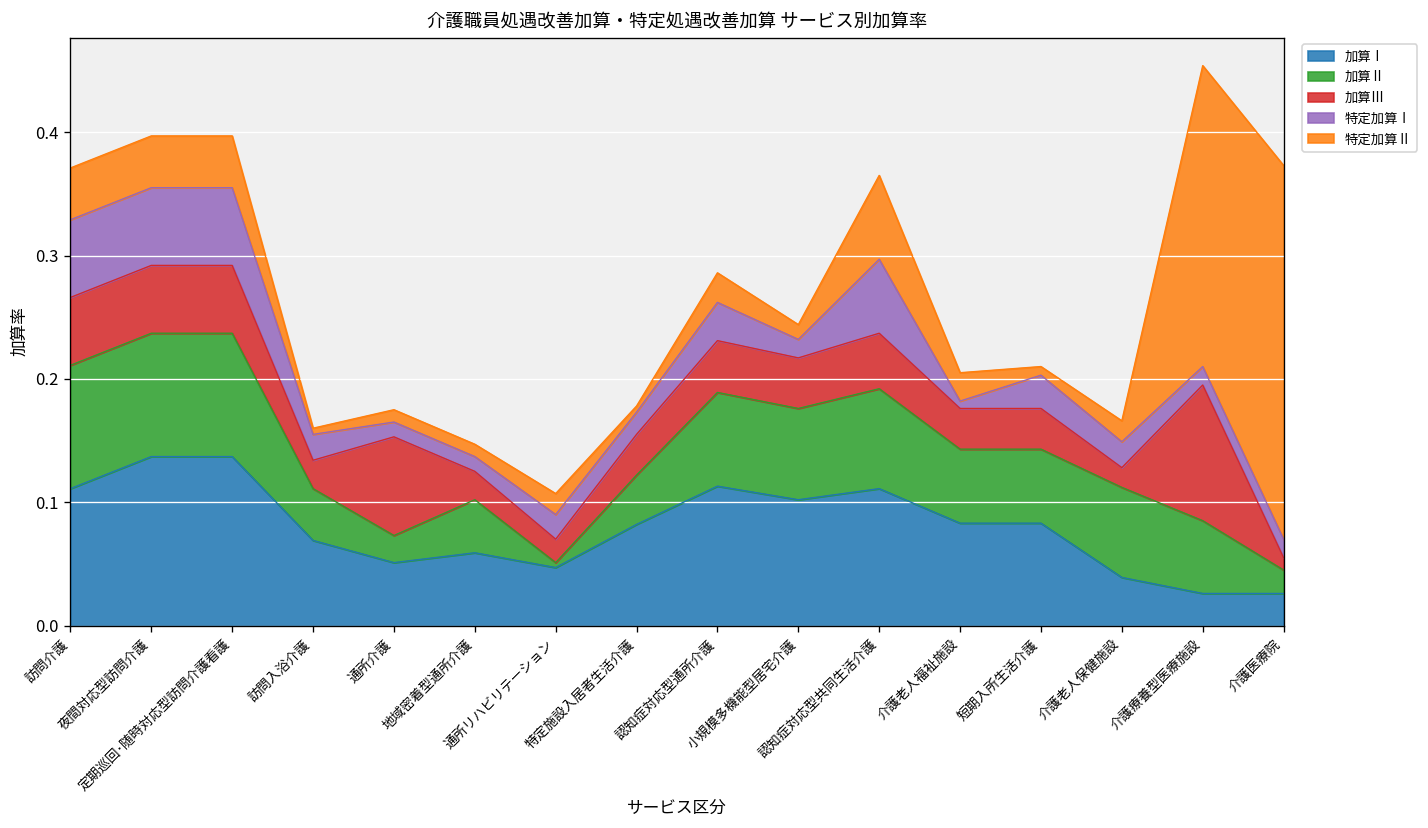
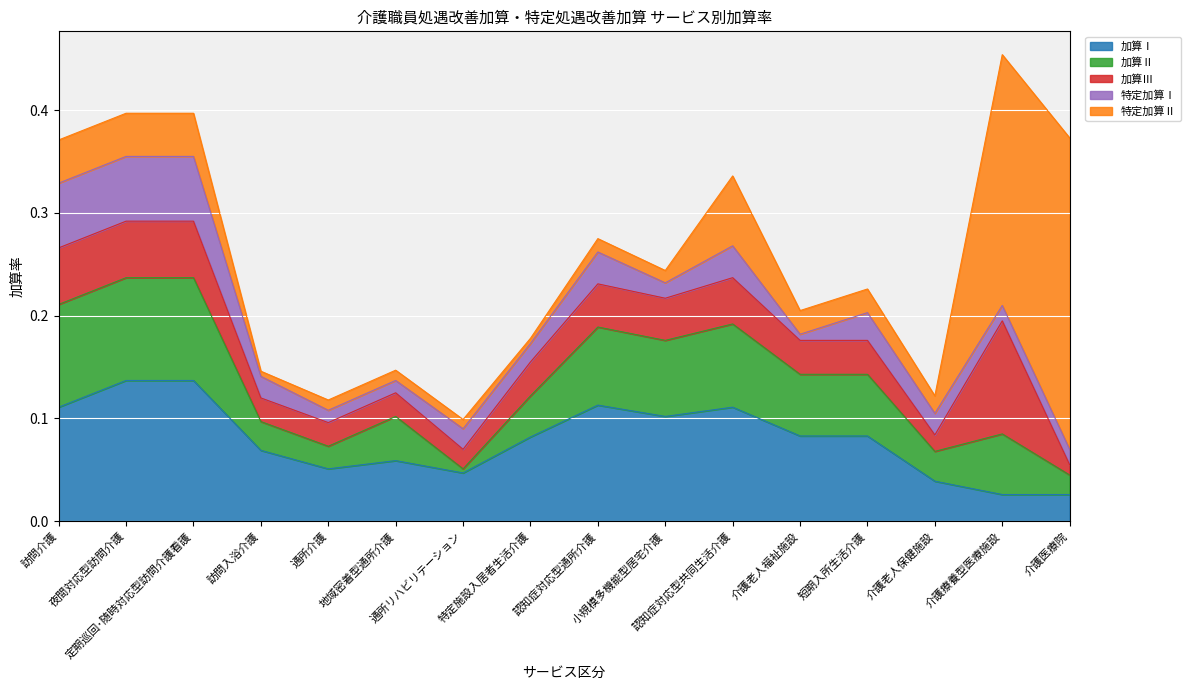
加算Ⅱ, 訪問入浴介護: 0.042 -> 0.028
加算Ⅲ, 通所介護: 0.080 -> 0.023
特定加算Ⅱ, 通所リハビリテーション: 0.017 -> 0.009
特定加算Ⅱ, 認知症対応型通所介護: 0.024 -> 0.013
特定加算Ⅰ, 認知症対応型共同生活介護: 0.060 -> 0.031
特定加算Ⅱ, 短期入所生活介護: 0.007 -> 0.023
加算Ⅱ, 介護老人保健施設: 0.073 -> 0.029
